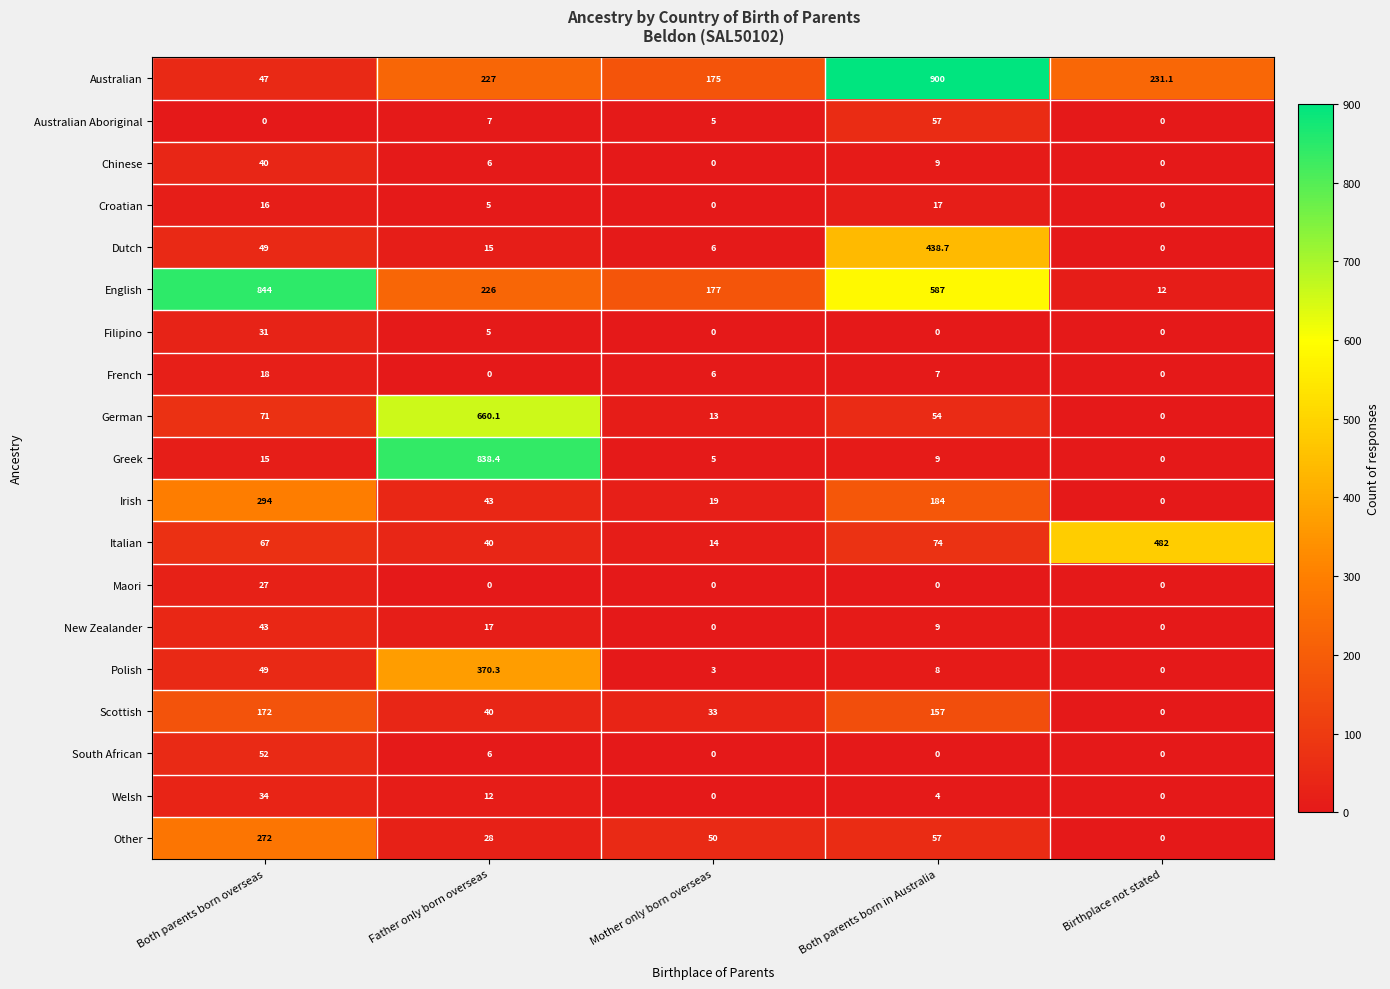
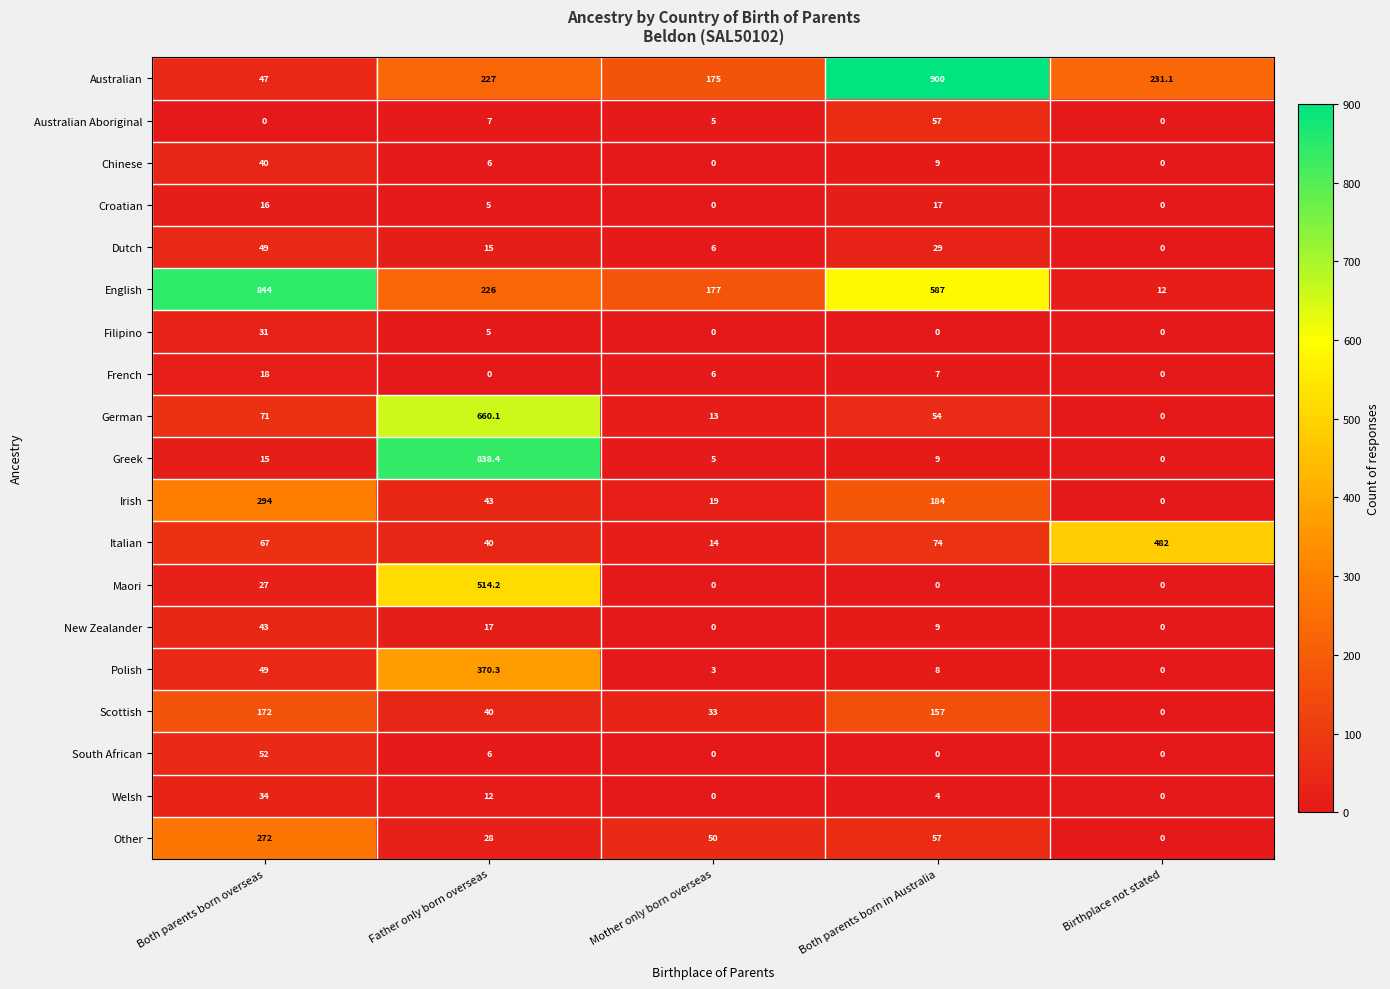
Dutch, Both parents born in Australia: 438.7 -> 29
Maori, Father only born overseas: 0 -> 514.2
